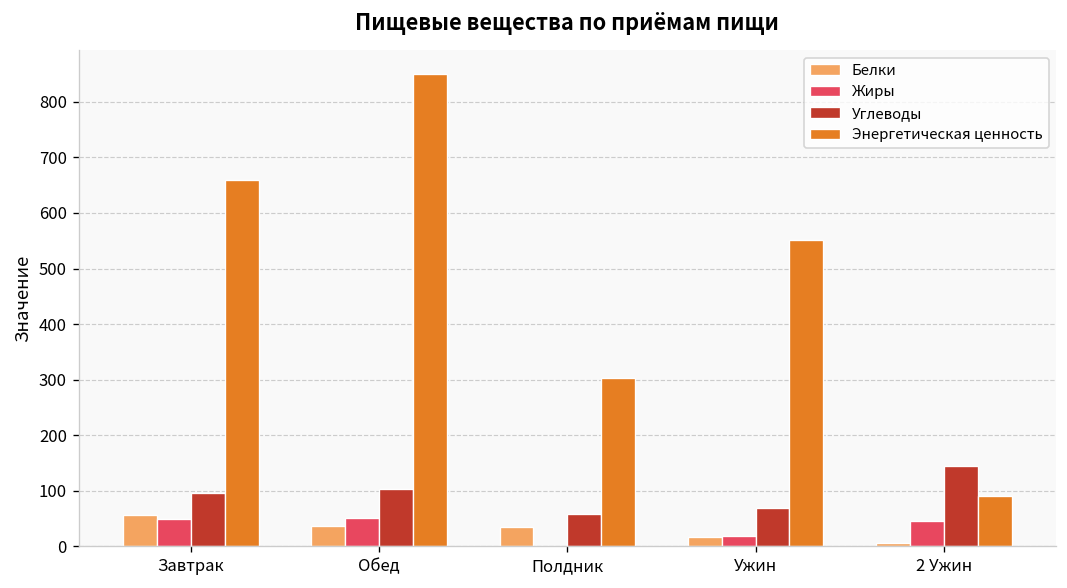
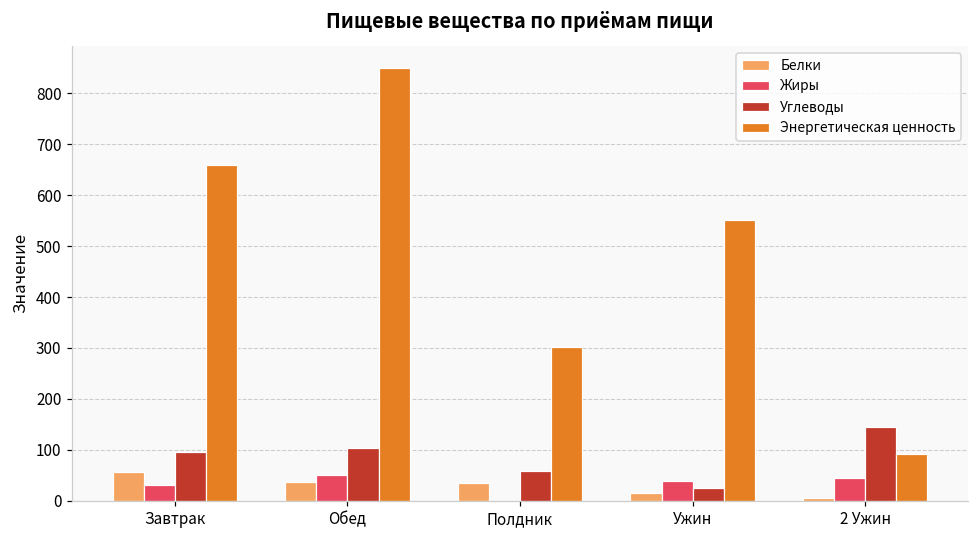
Жиры, Завтрак: 50 -> 30
Жиры, Ужин: 20 -> 40
Углеводы, Ужин: 70 -> 30
